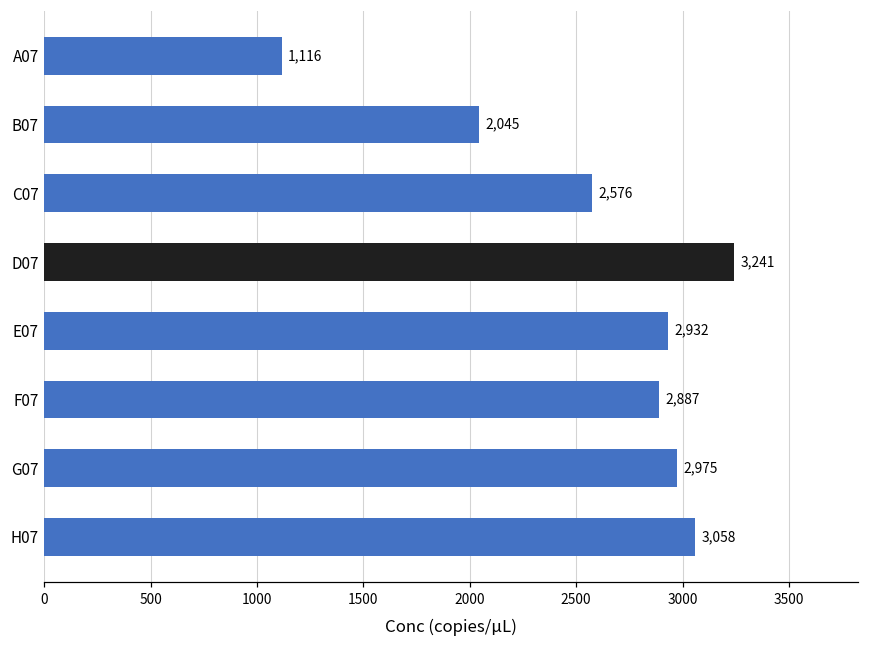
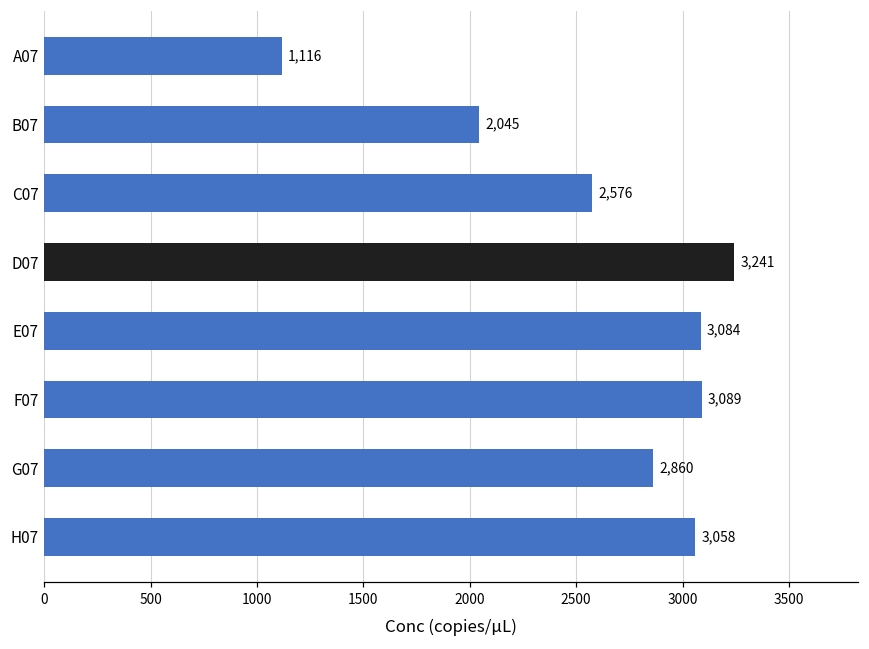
E07: 2,932 -> 3,084
F07: 2,887 -> 3,089
G07: 2,975 -> 2,860
